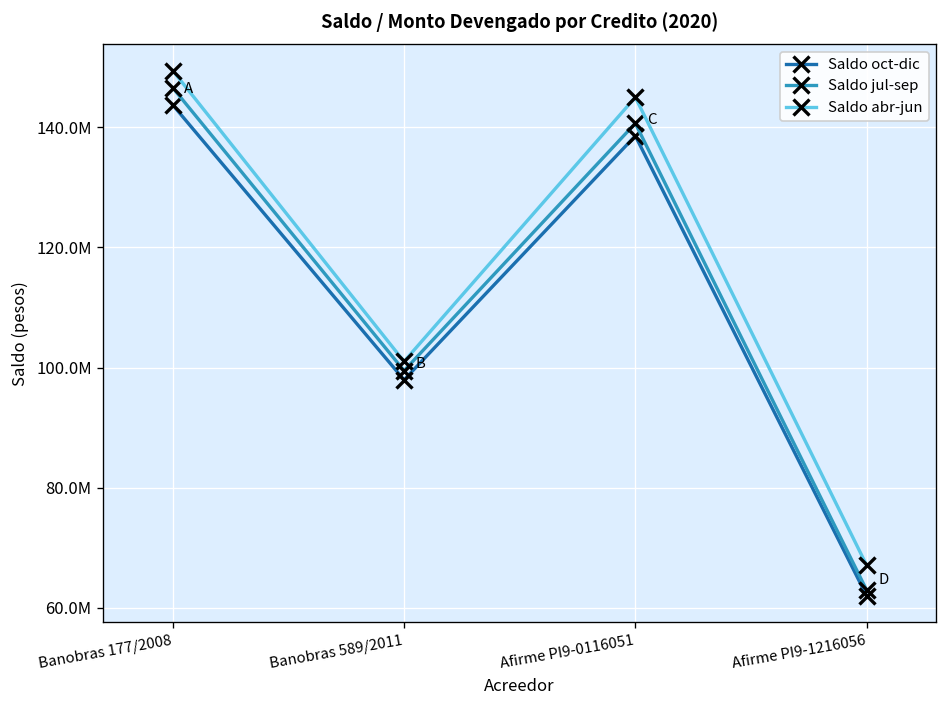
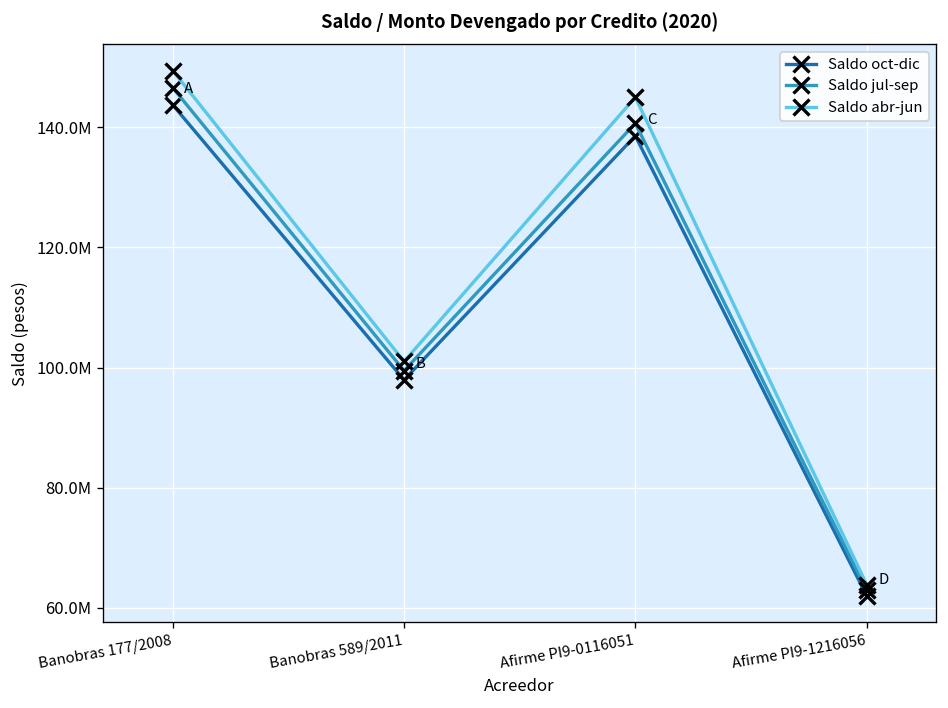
Saldo abr-jun, Afirme PI9-1216056: 67000000 -> 64000000
